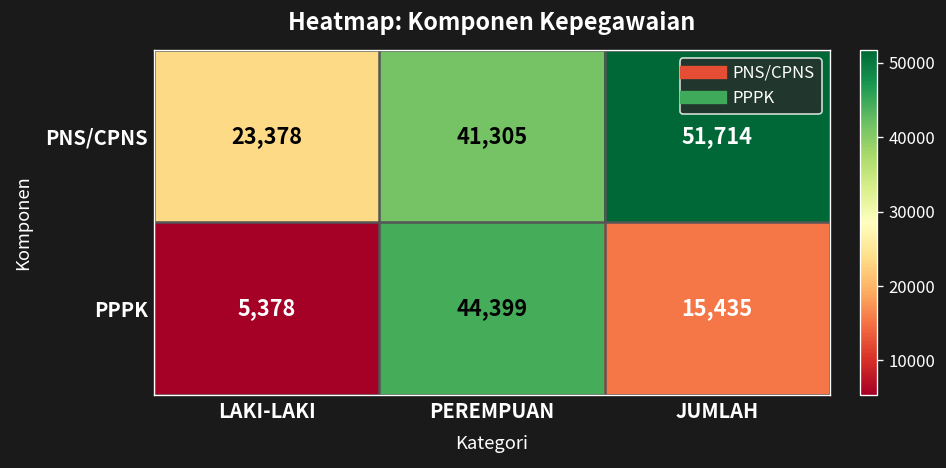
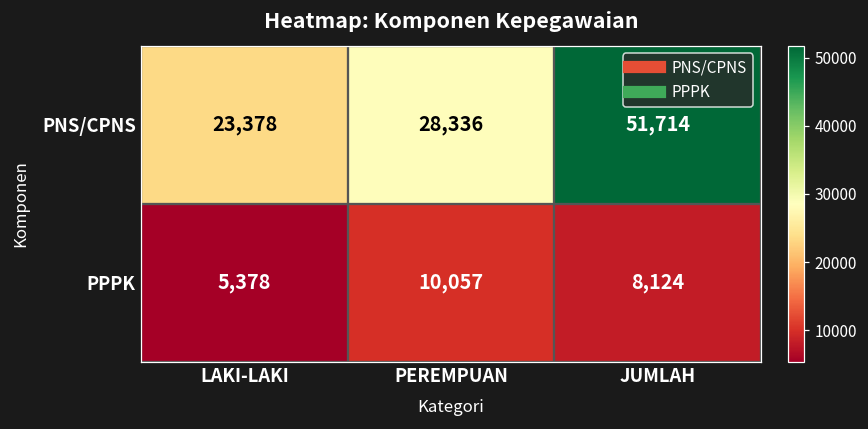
PNS/CPNS, PEREMPUAN: 41,305 -> 28,336
PPPK, PEREMPUAN: 44,399 -> 10,057
PPPK, JUMLAH: 15,435 -> 8,124
